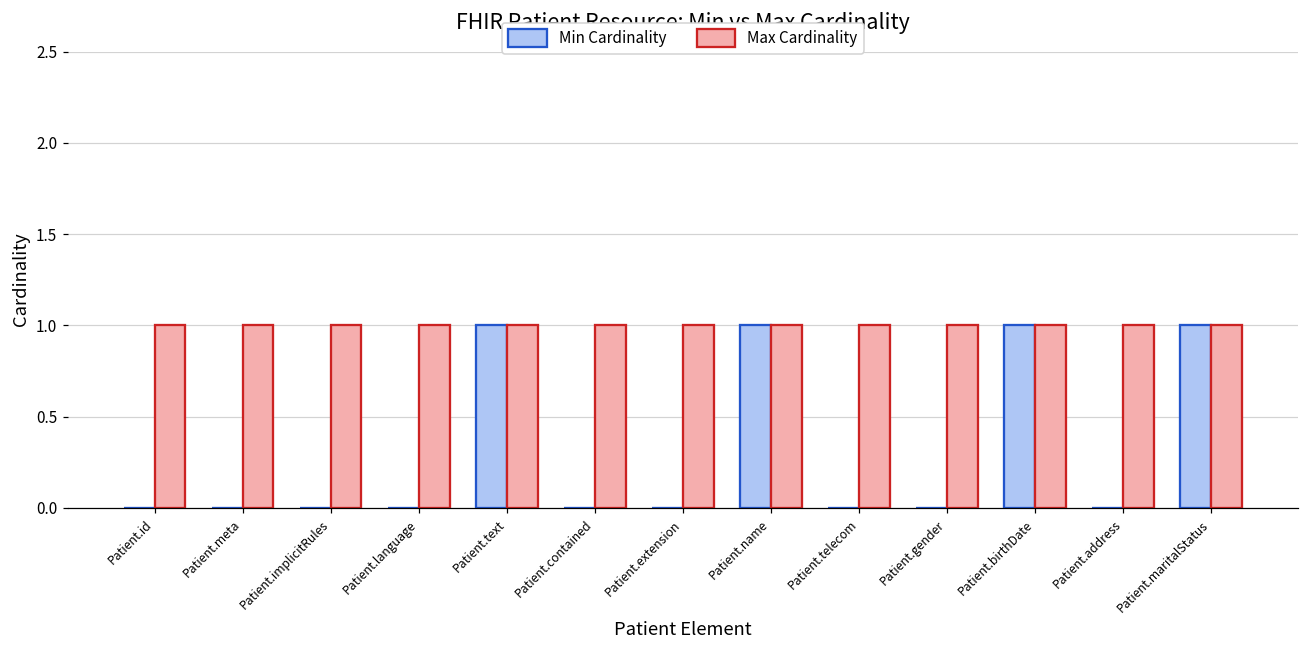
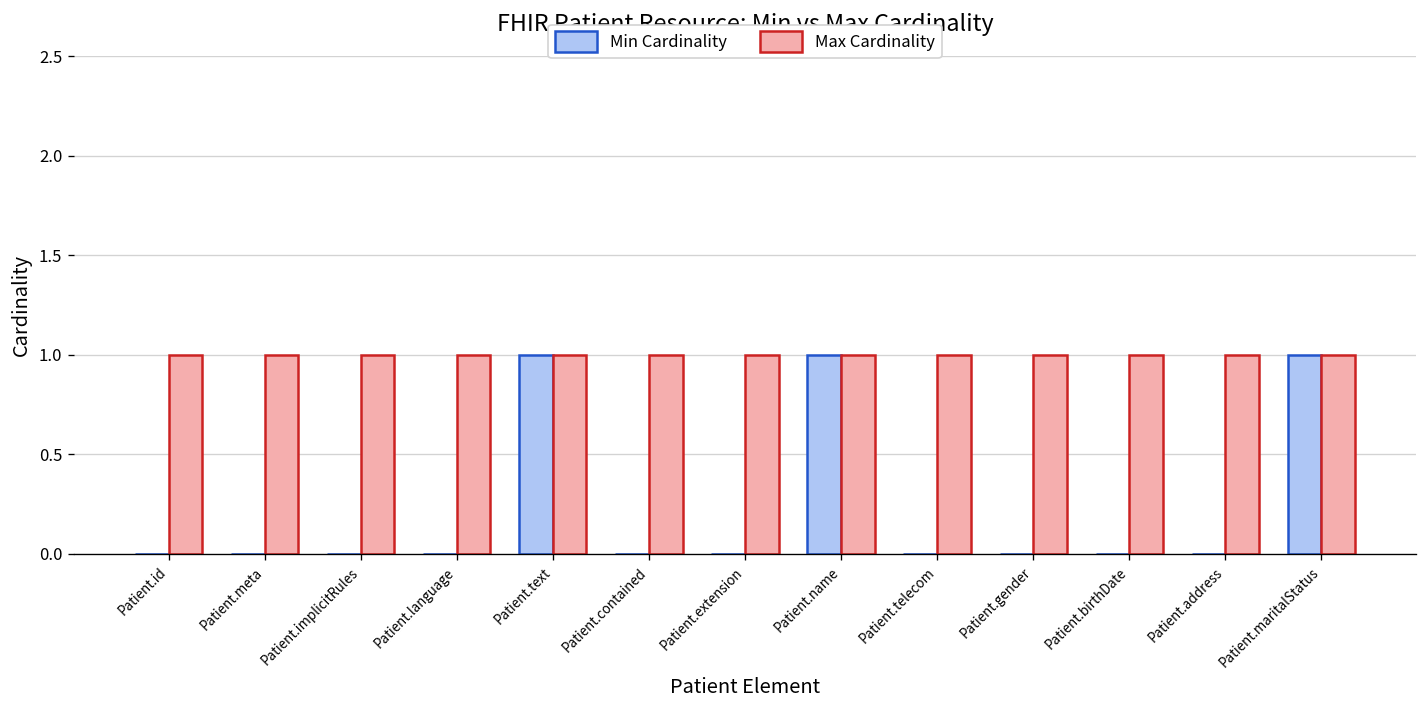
Min Cardinality, Patient.birthDate: 1 -> 0
